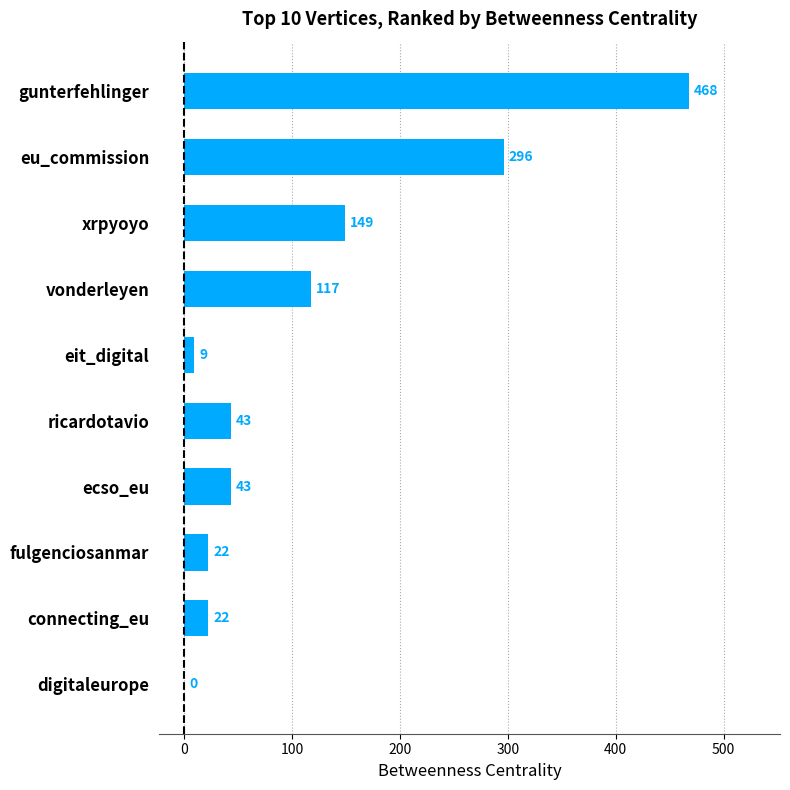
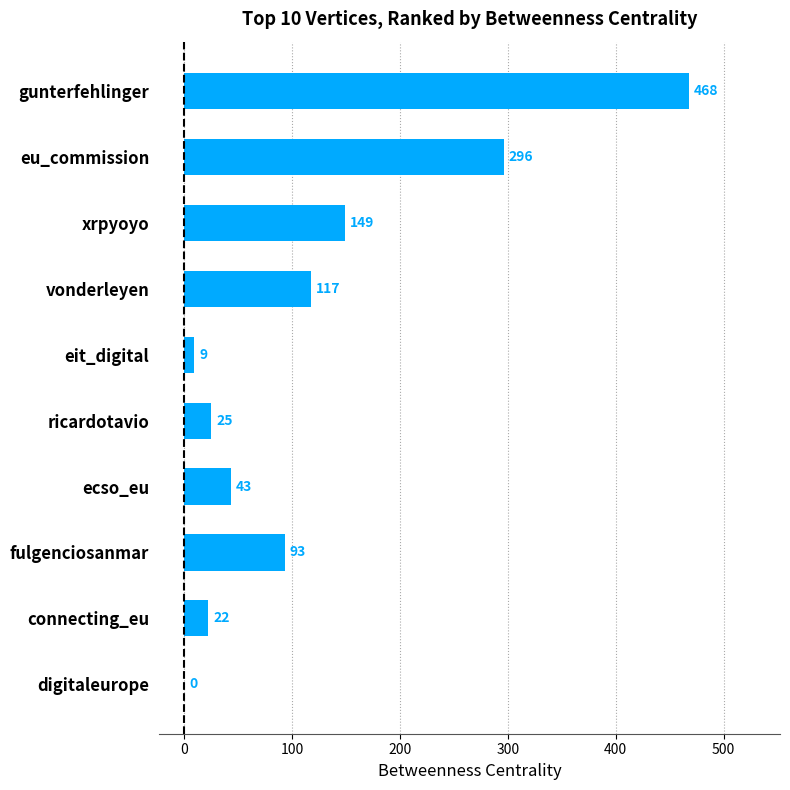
ricardotavio: 43 -> 25
fulgenciosanmar: 22 -> 93
